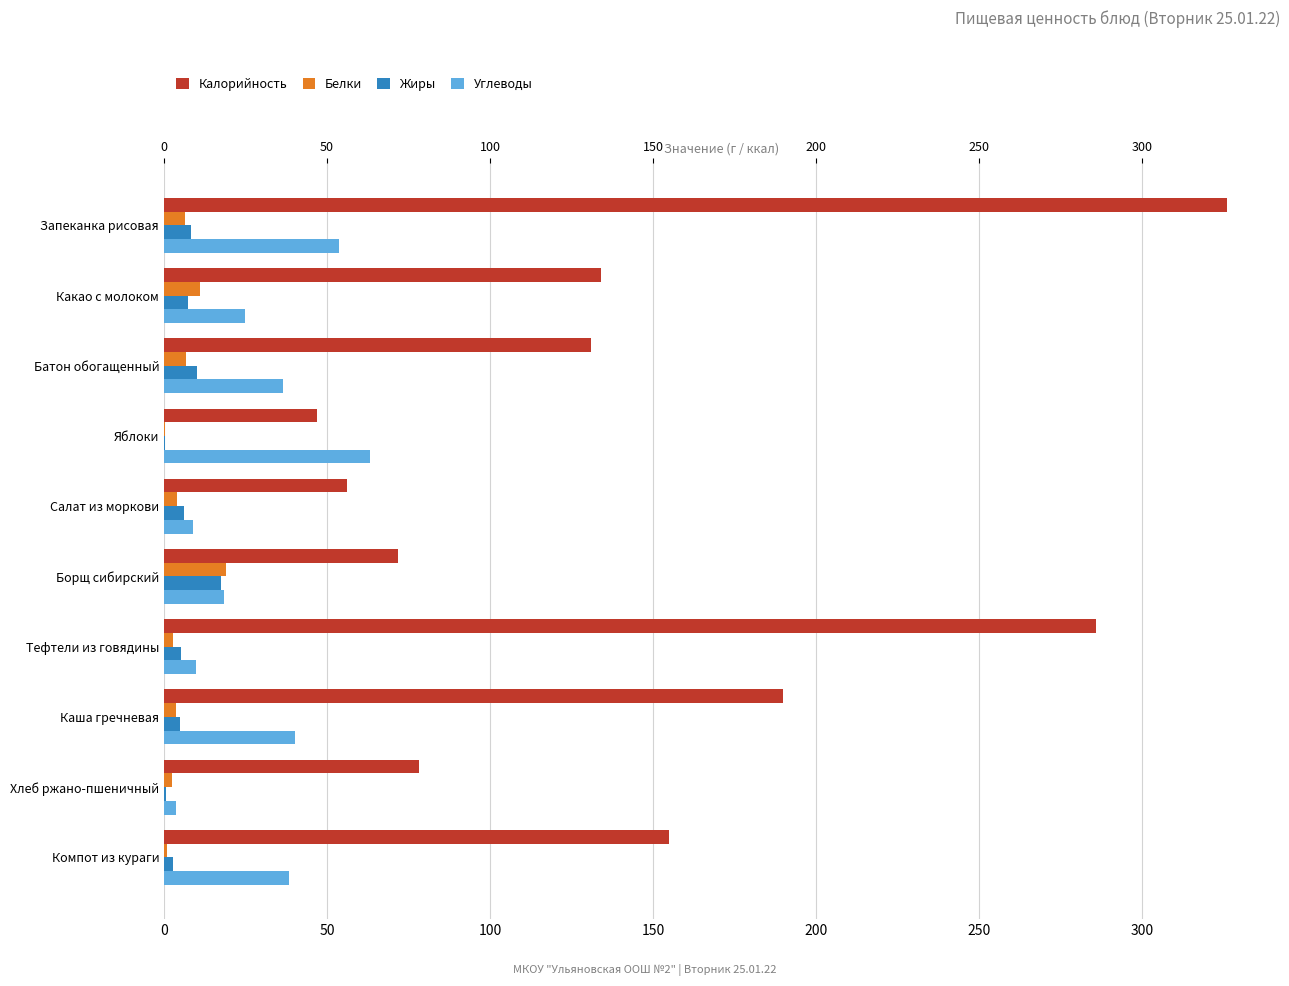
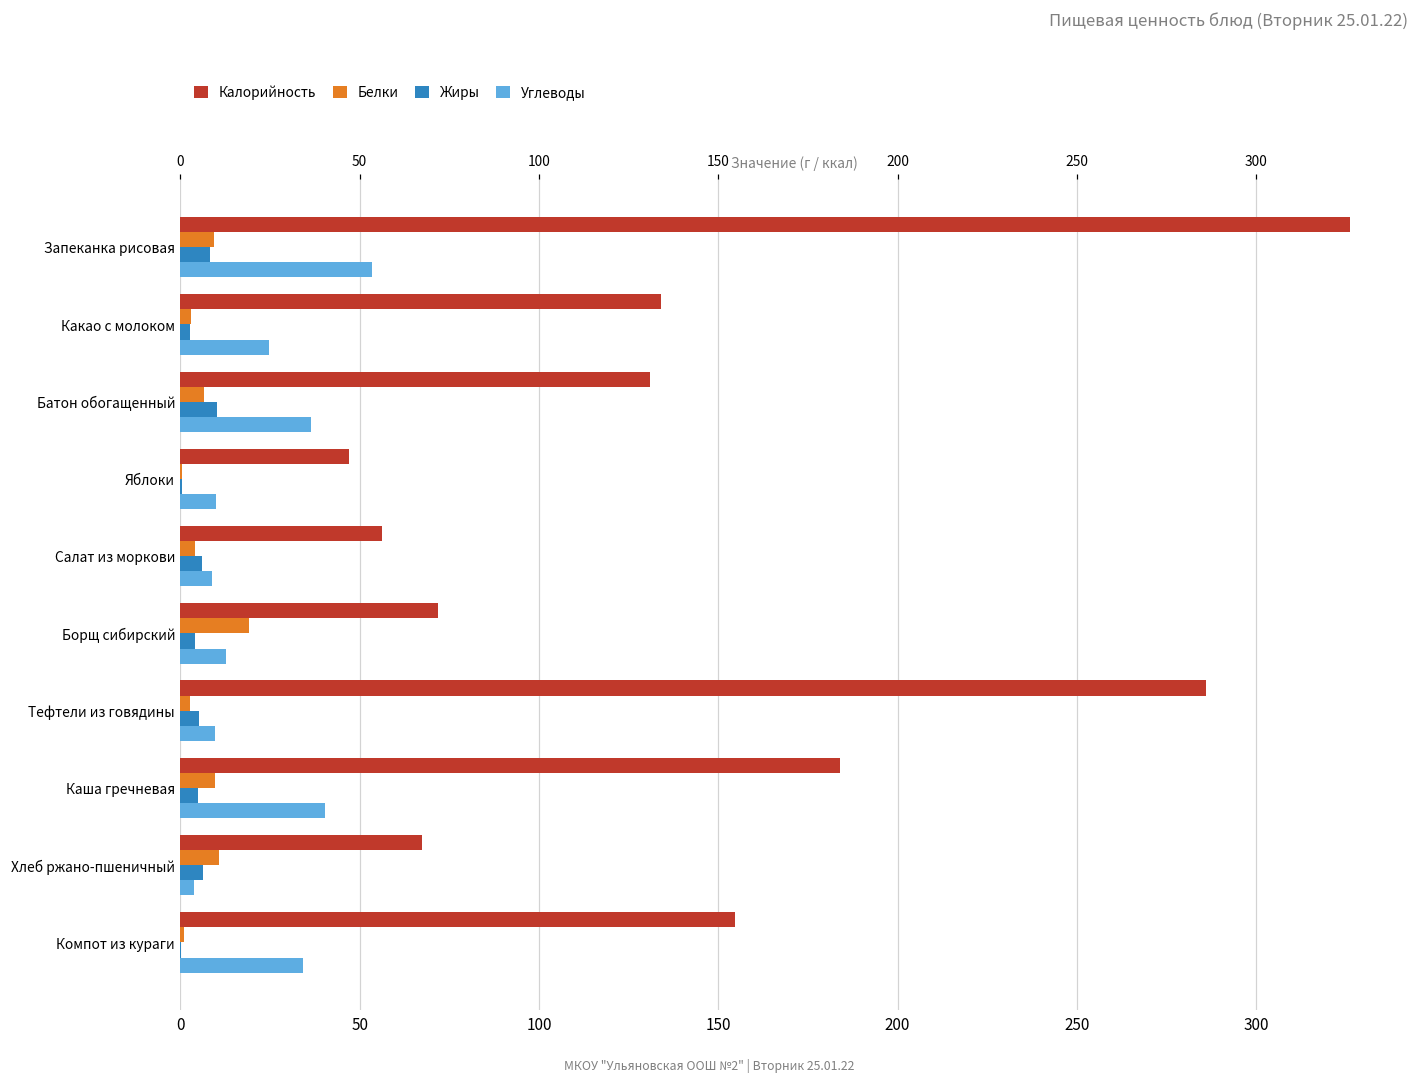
Белки, Запеканка рисовая: 6 -> 9
Белки, Какао с молоком: 11 -> 3
Жиры, Какао с молоком: 8 -> 3
Углеводы, Яблоки: 63 -> 10
Жиры, Борщ сибирский: 17 -> 4
Углеводы, Борщ сибирский: 19 -> 13
Калорийность, Каша гречневая: 190 -> 184
Белки, Каша гречневая: 4 -> 10
Калорийность, Хлеб ржано-пшеничный: 78 -> 67
Белки, Хлеб ржано-пшеничный: 3 -> 11
Жиры, Хлеб ржано-пшеничный: 1 -> 6
Жиры, Компот из кураги: 3 -> 0
Углеводы, Компот из кураги: 38 -> 34
